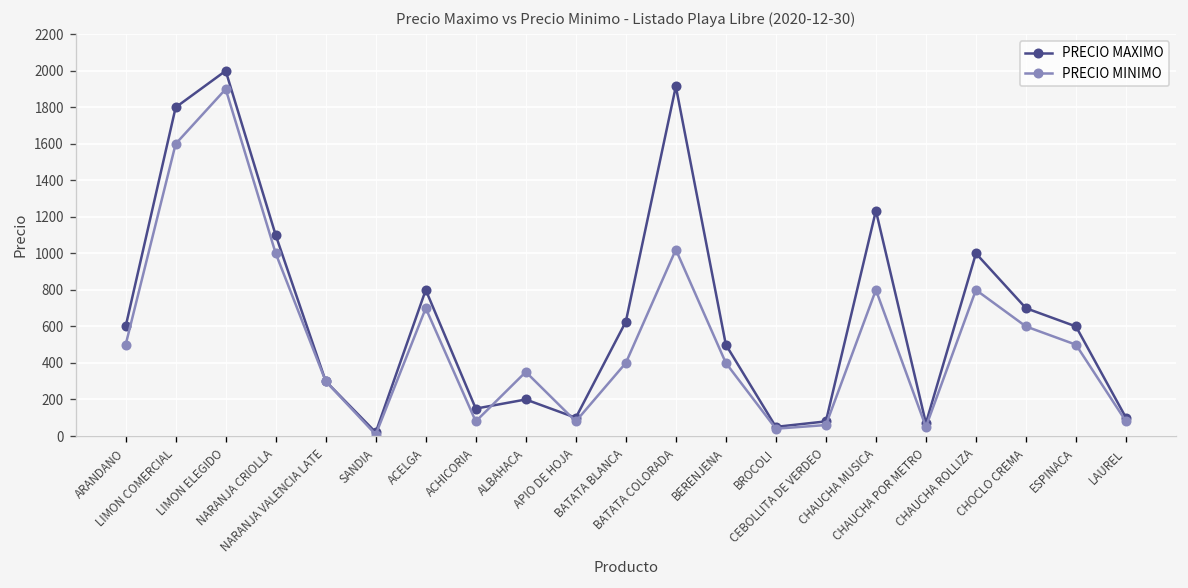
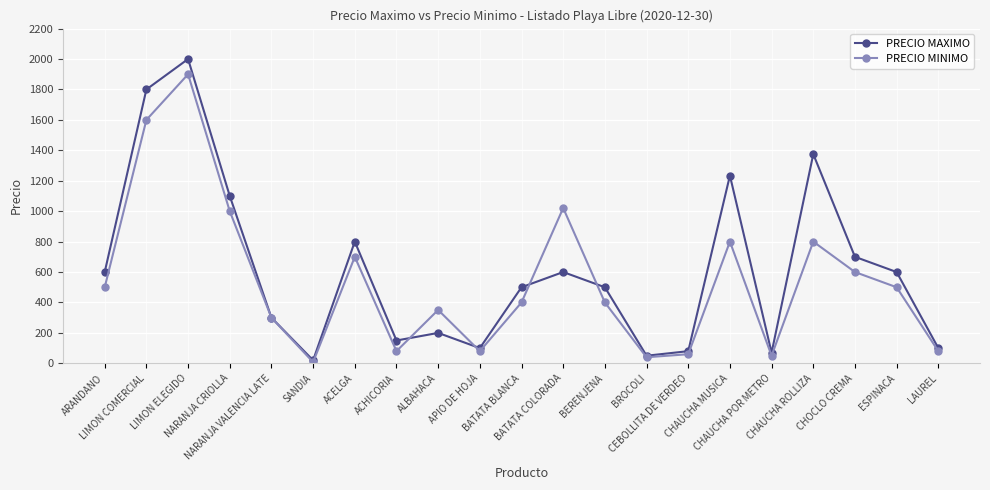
PRECIO MAXIMO, BATATA BLANCA: 630 -> 500
PRECIO MAXIMO, BATATA COLORADA: 1920 -> 600
PRECIO MAXIMO, CHAUCHA ROLLIZA: 1000 -> 1380
